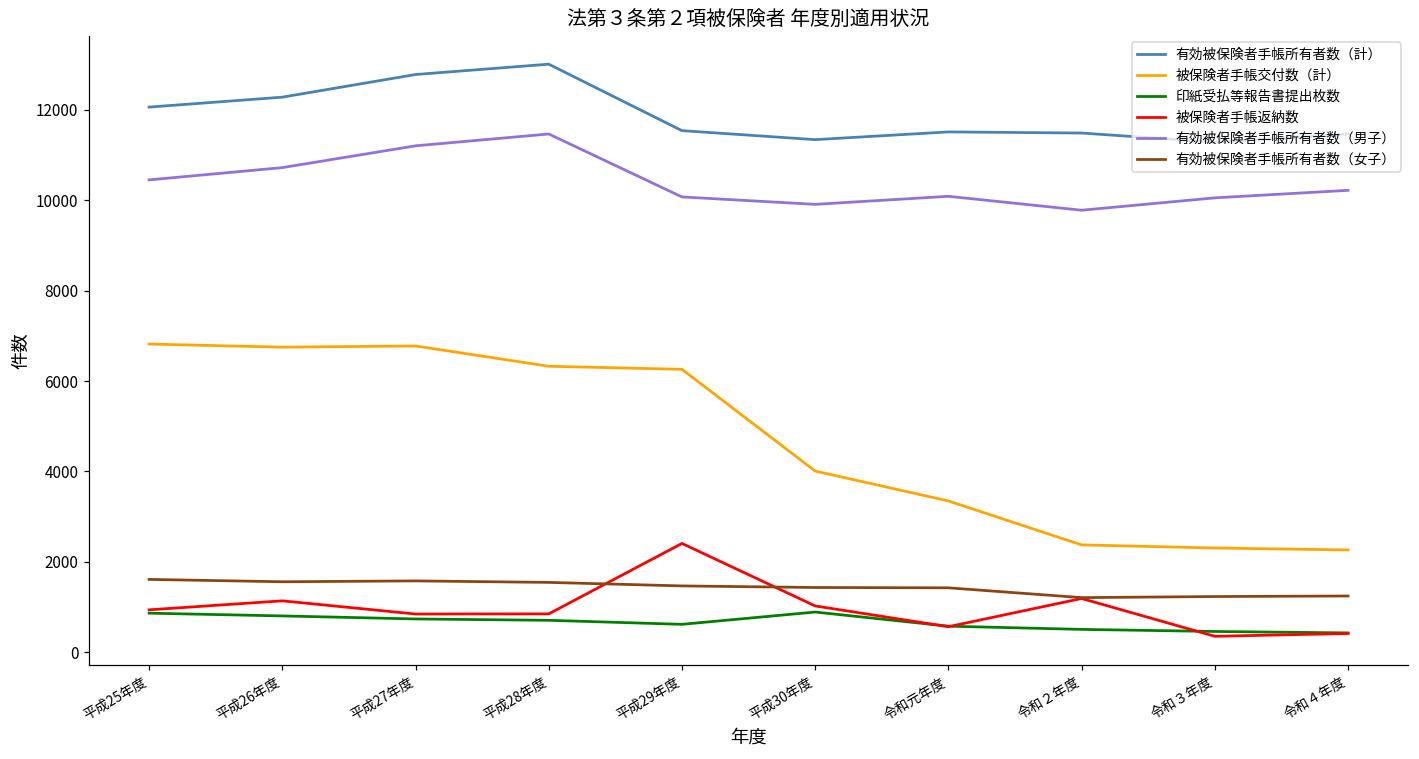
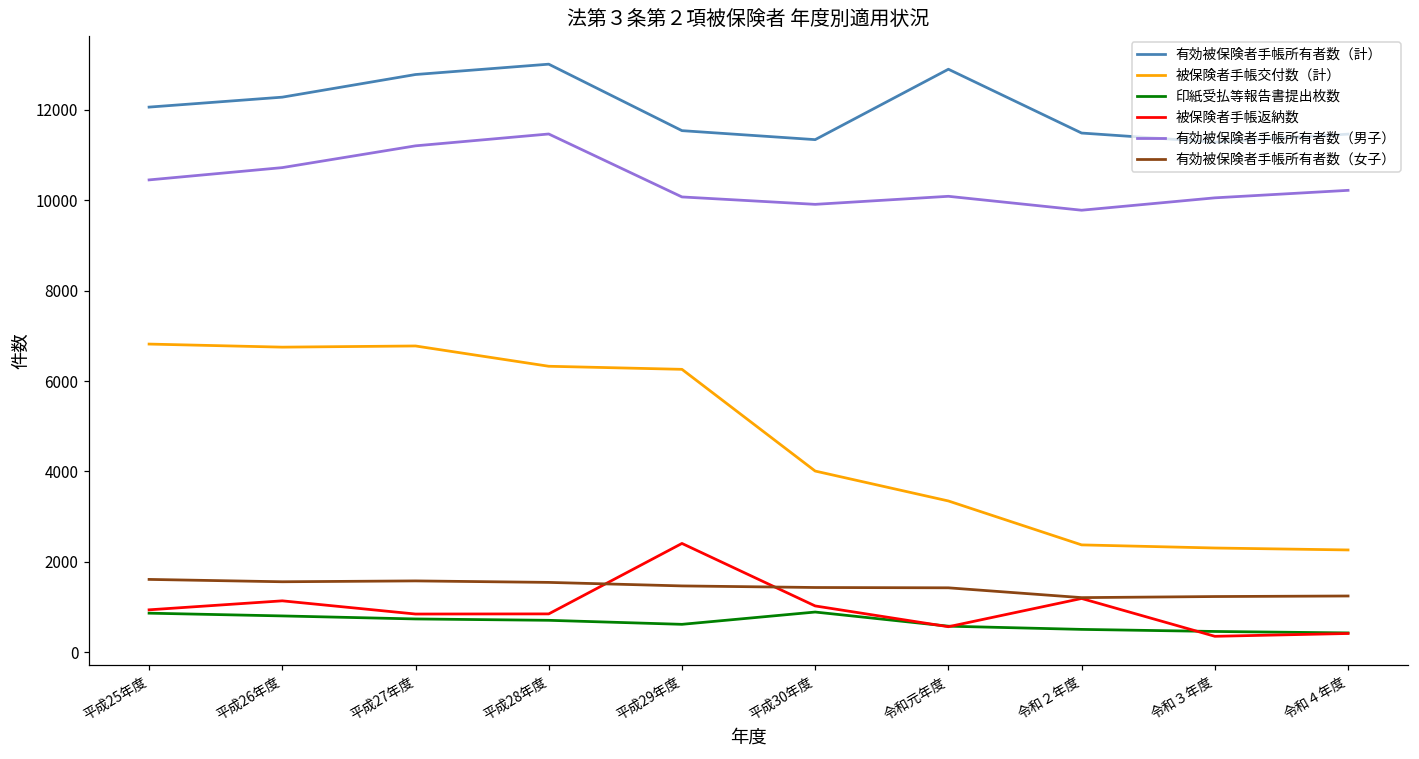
有効被保険者手帳所有者数（計）, 令和元年度: 11500 -> 12900
